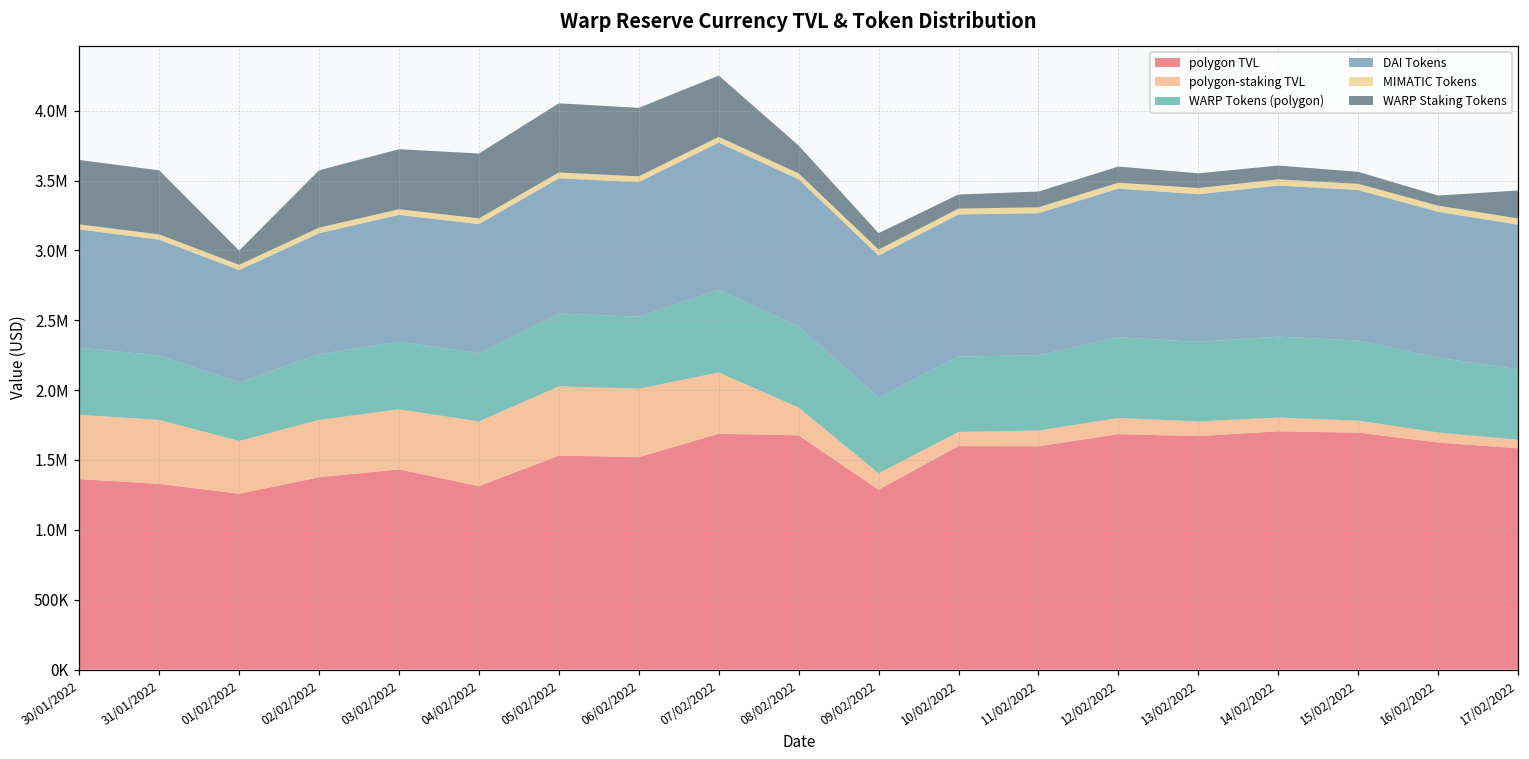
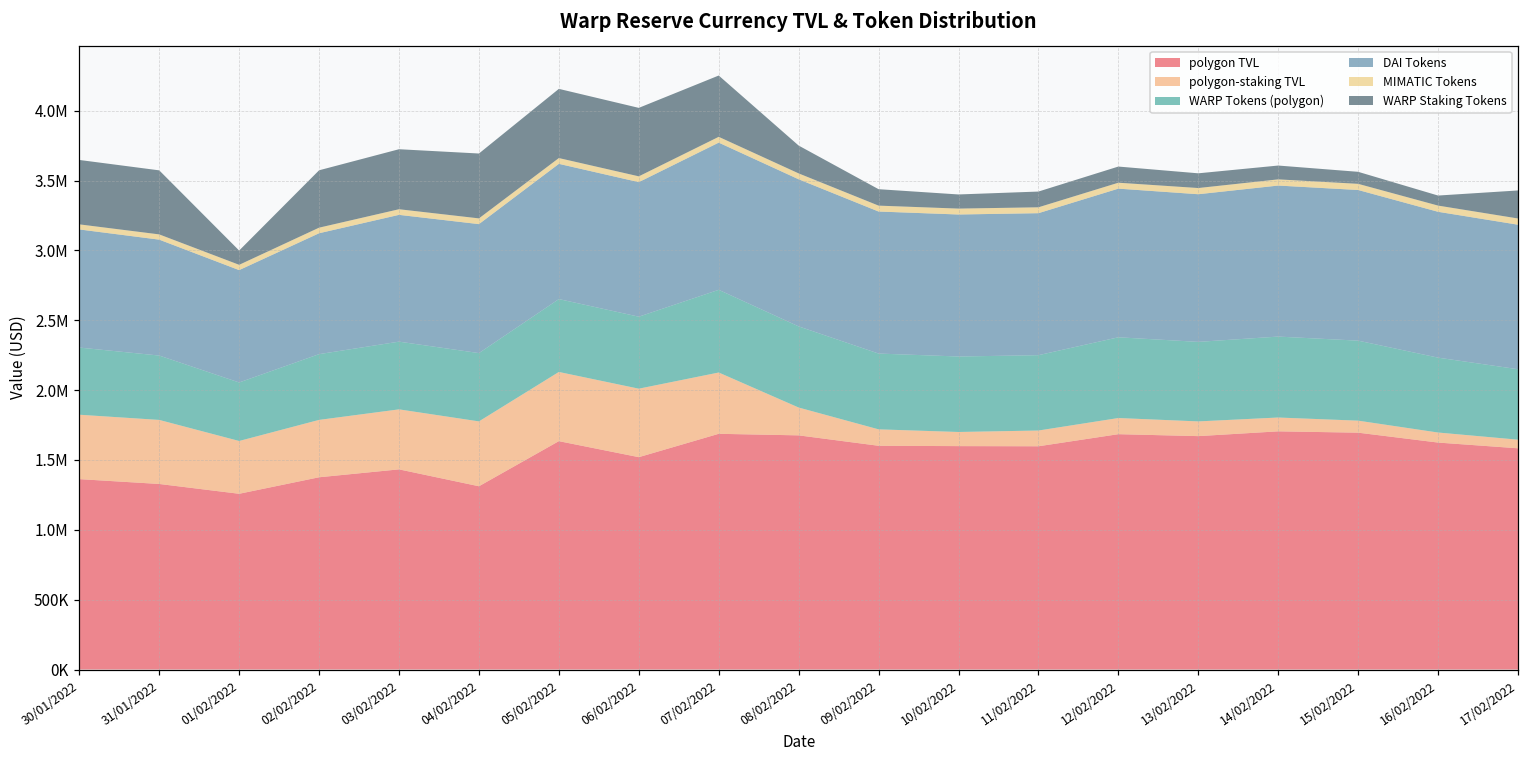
polygon TVL, 05/02/2022: 1530000 -> 1630000
polygon TVL, 09/02/2022: 1290000 -> 1600000
